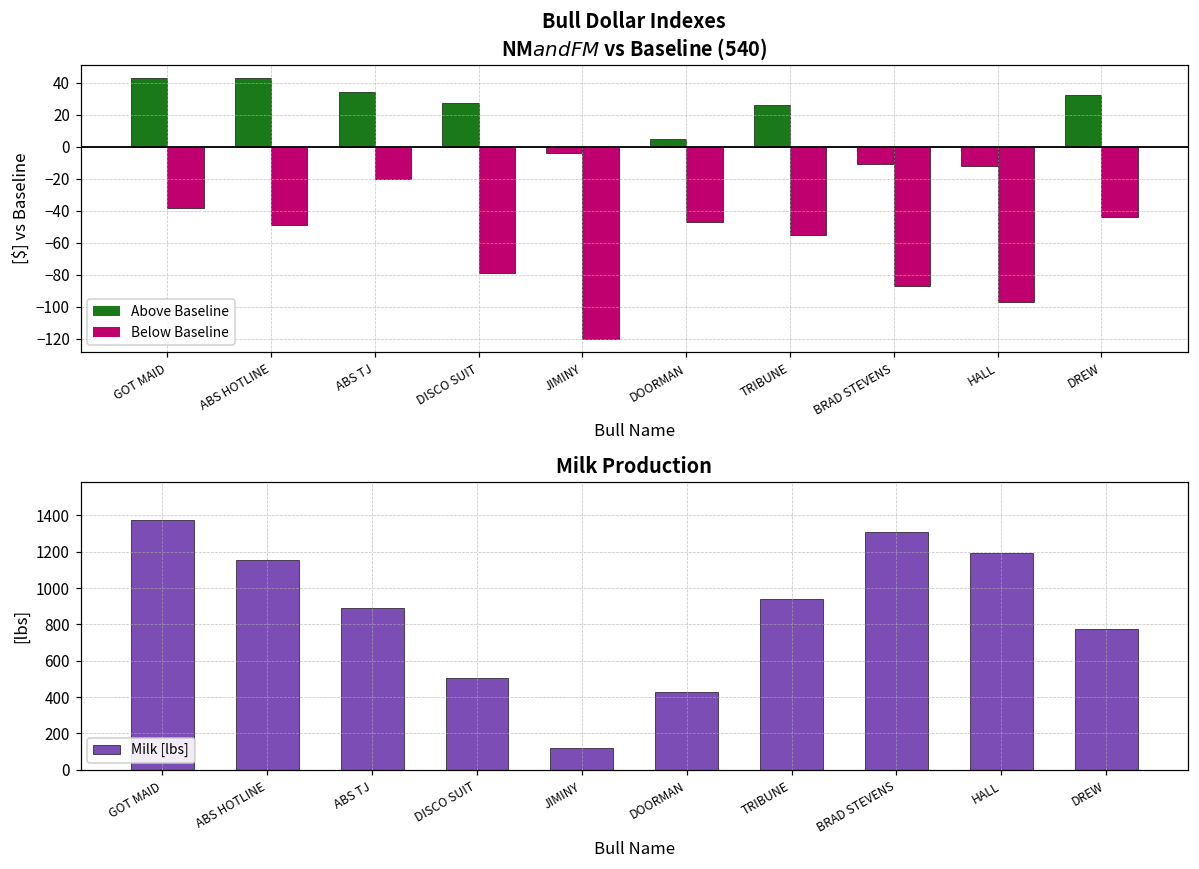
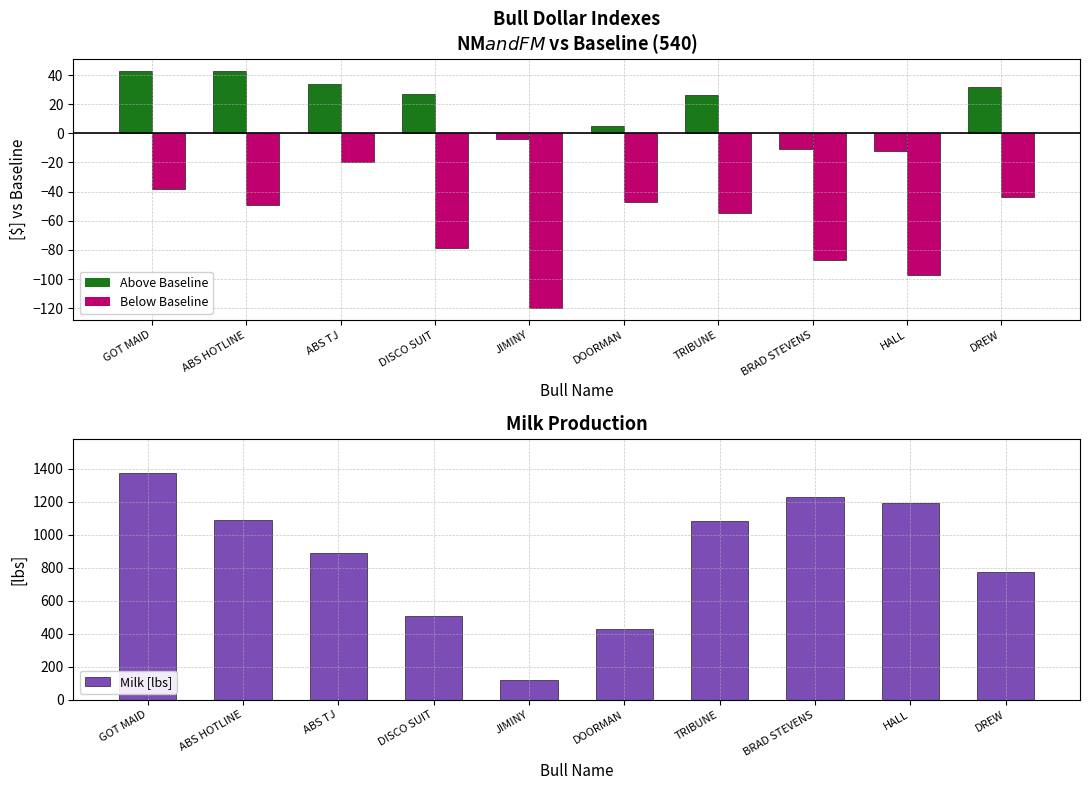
Milk Production, ABS HOTLINE: 1160 -> 1090
Milk Production, TRIBUNE: 940 -> 1080
Milk Production, BRAD STEVENS: 1310 -> 1230
